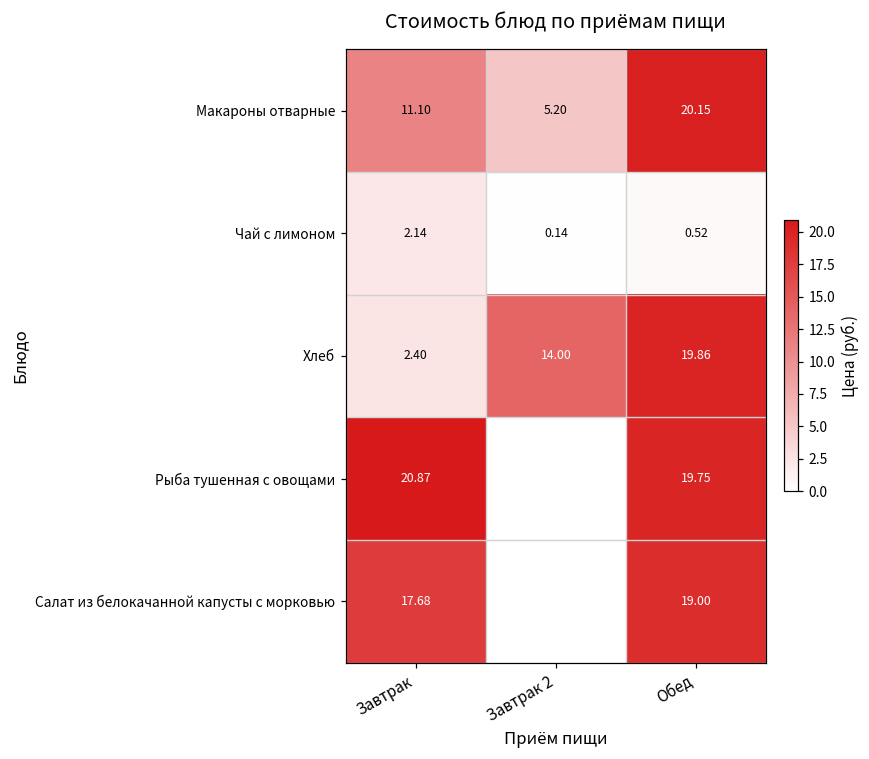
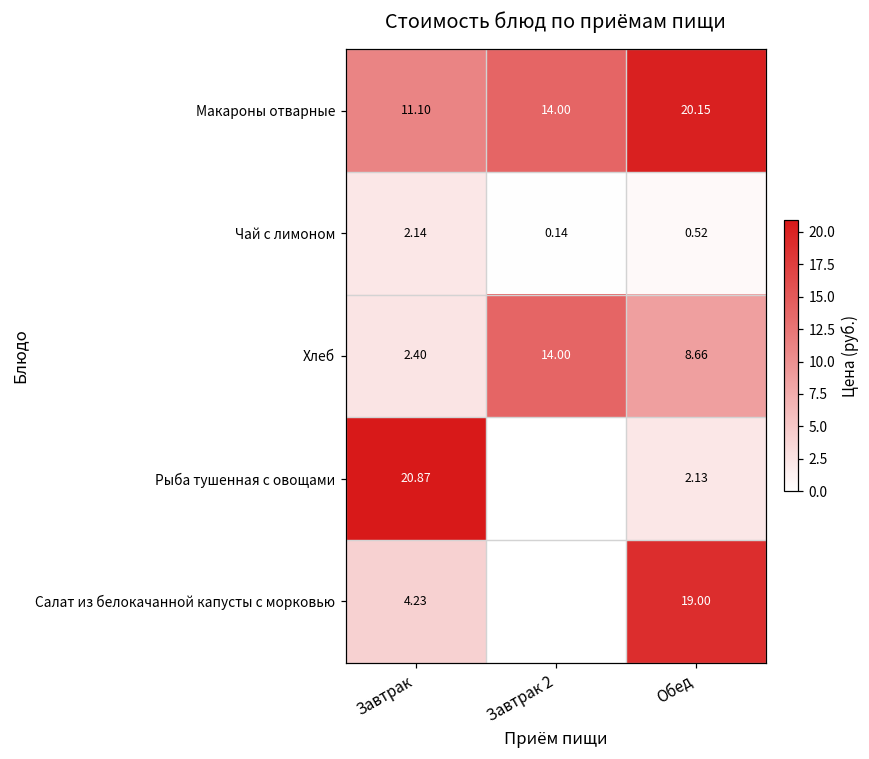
Макароны отварные, Завтрак 2: 5.20 -> 14.00
Хлеб, Обед: 19.86 -> 8.66
Рыба тушенная с овощами, Обед: 19.75 -> 2.13
Салат из белокачанной капусты с морковью, Завтрак: 17.68 -> 4.23
